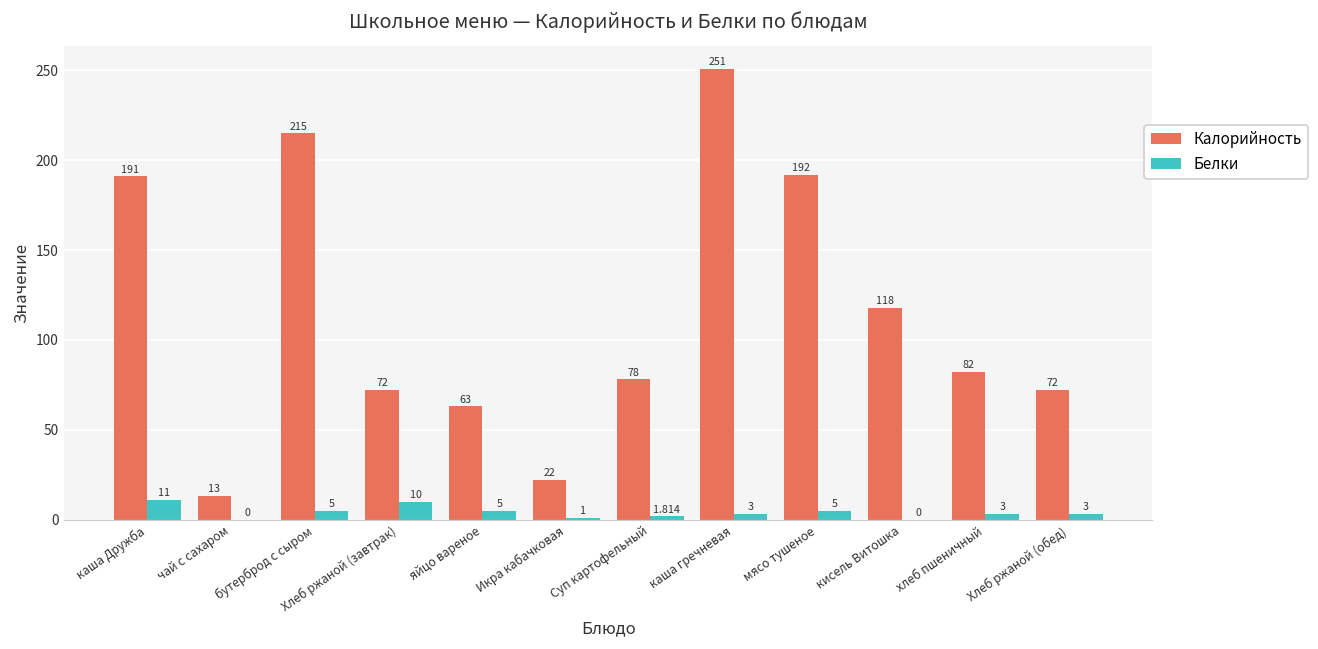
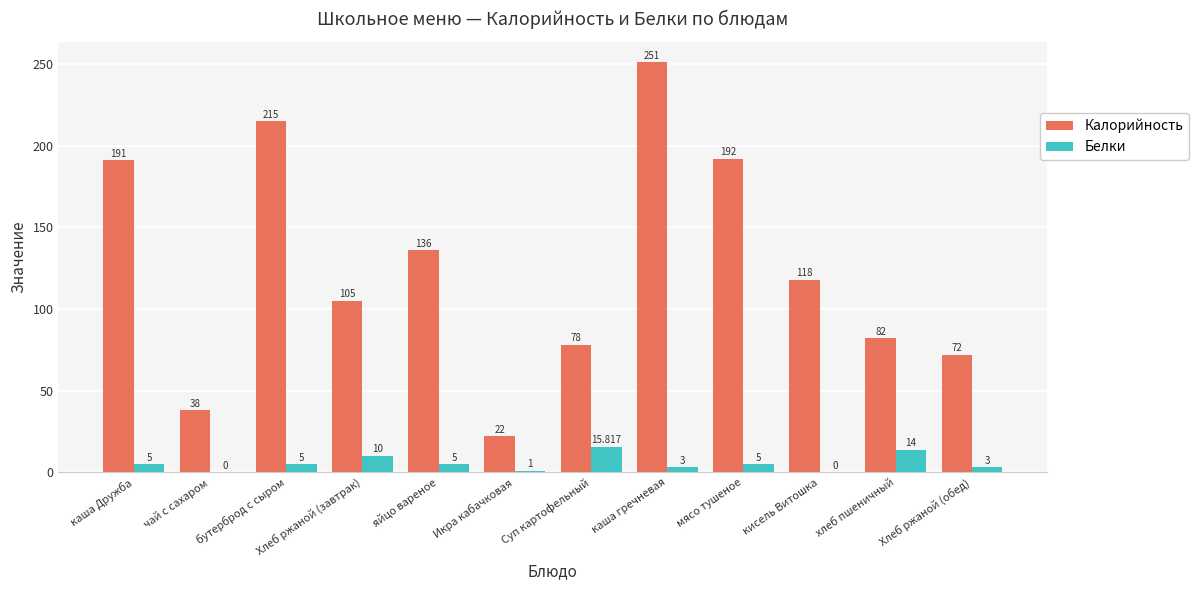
Белки, каша Дружба: 11 -> 5
Калорийность, чай с сахаром: 13 -> 38
Калорийность, Хлеб ржаной (завтрак): 72 -> 105
Калорийность, яйцо вареное: 63 -> 136
Белки, Суп картофельный: 1.814 -> 15.817
Белки, хлеб пшеничный: 3 -> 14
